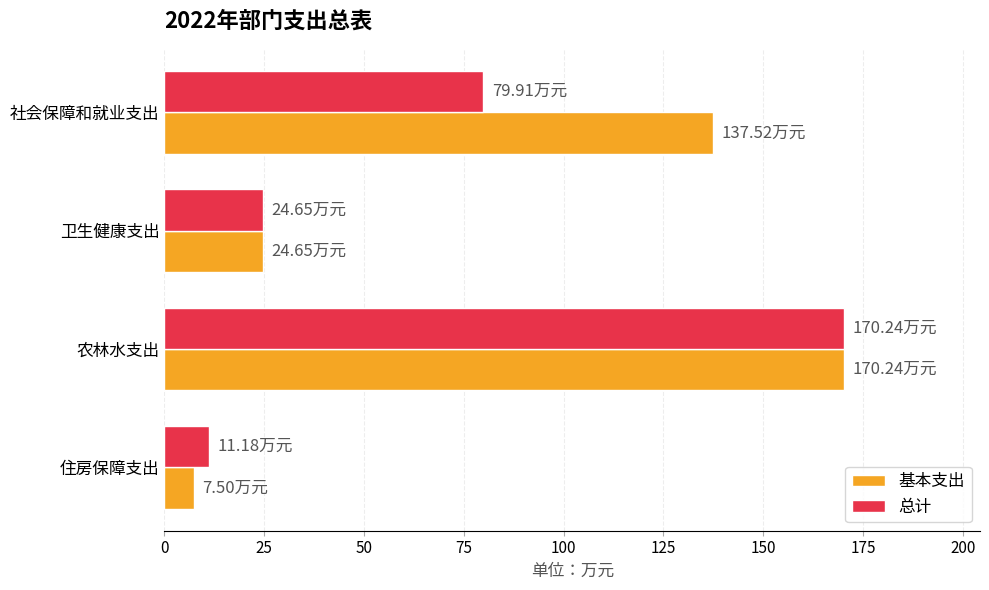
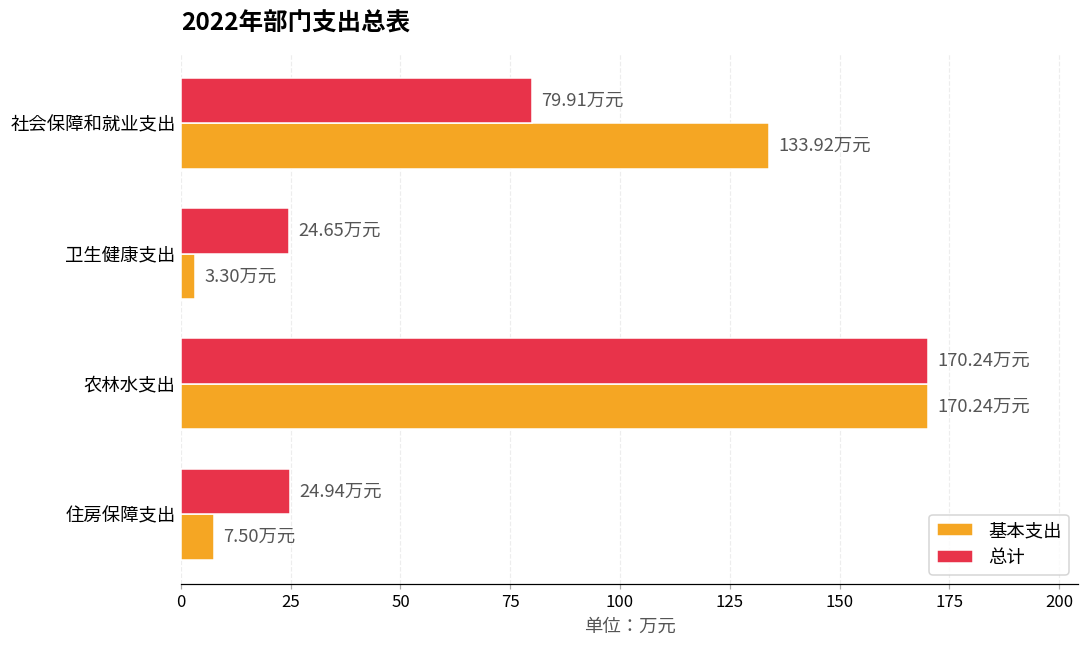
基本支出, 社会保障和就业支出: 137.52 -> 133.92
基本支出, 卫生健康支出: 24.65 -> 3.30
总计, 住房保障支出: 11.18 -> 24.94
